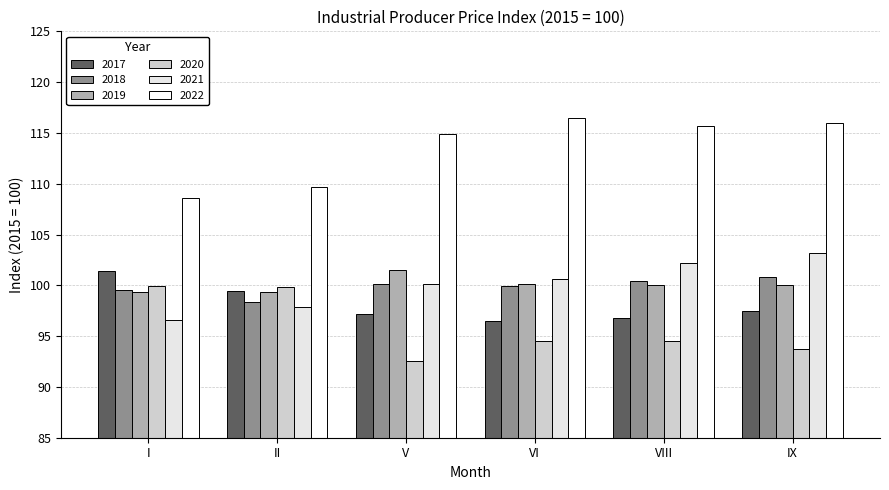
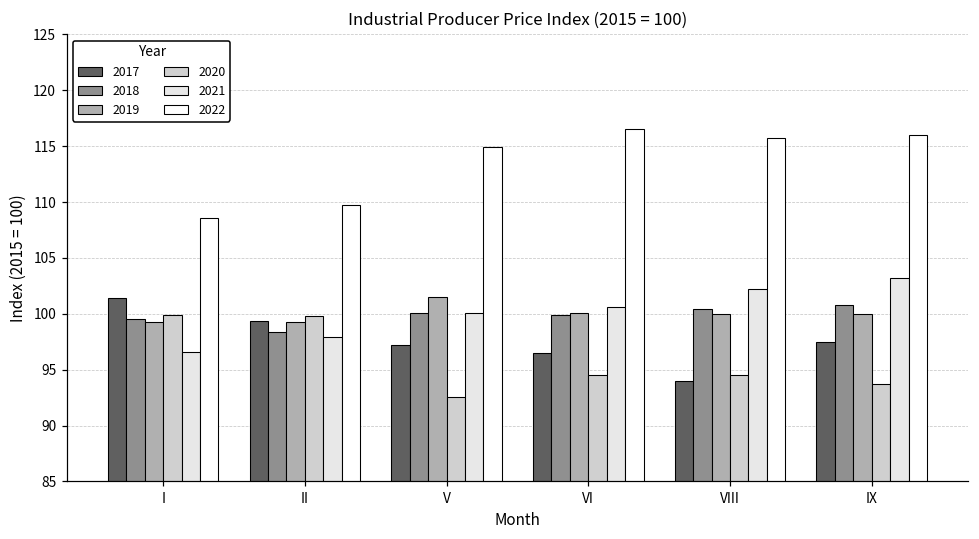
2017, VIII: 96.8 -> 94.0
